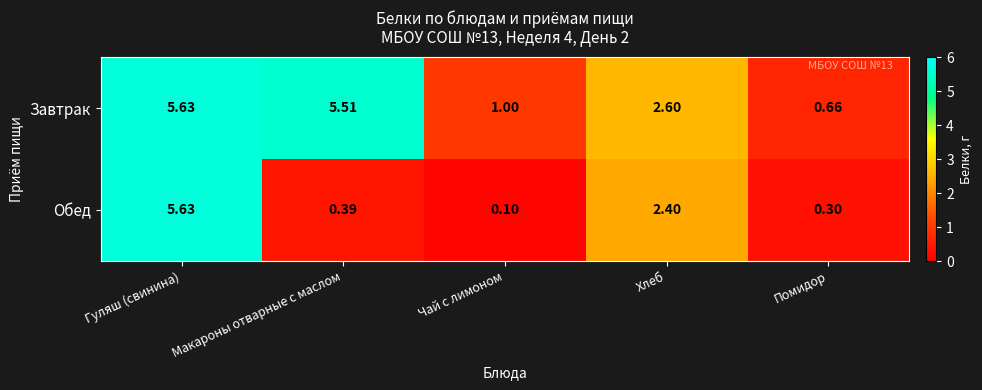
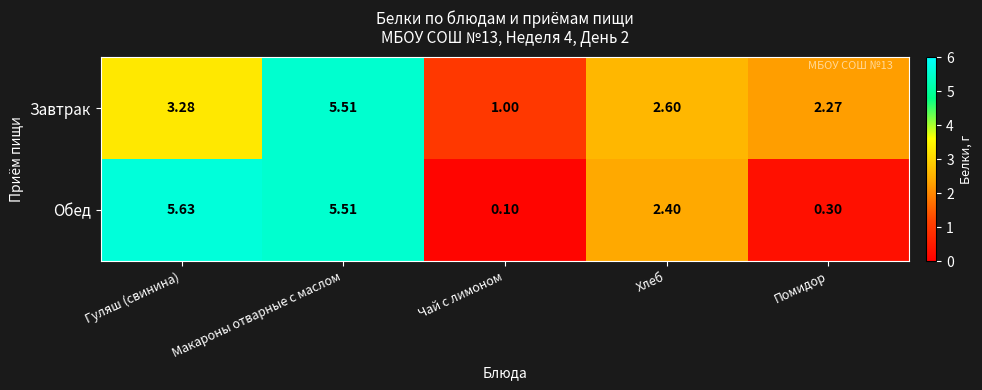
Завтрак, Гуляш (свинина): 5.63 -> 3.28
Завтрак, Помидор: 0.66 -> 2.27
Обед, Макароны отварные с маслом: 0.39 -> 5.51
